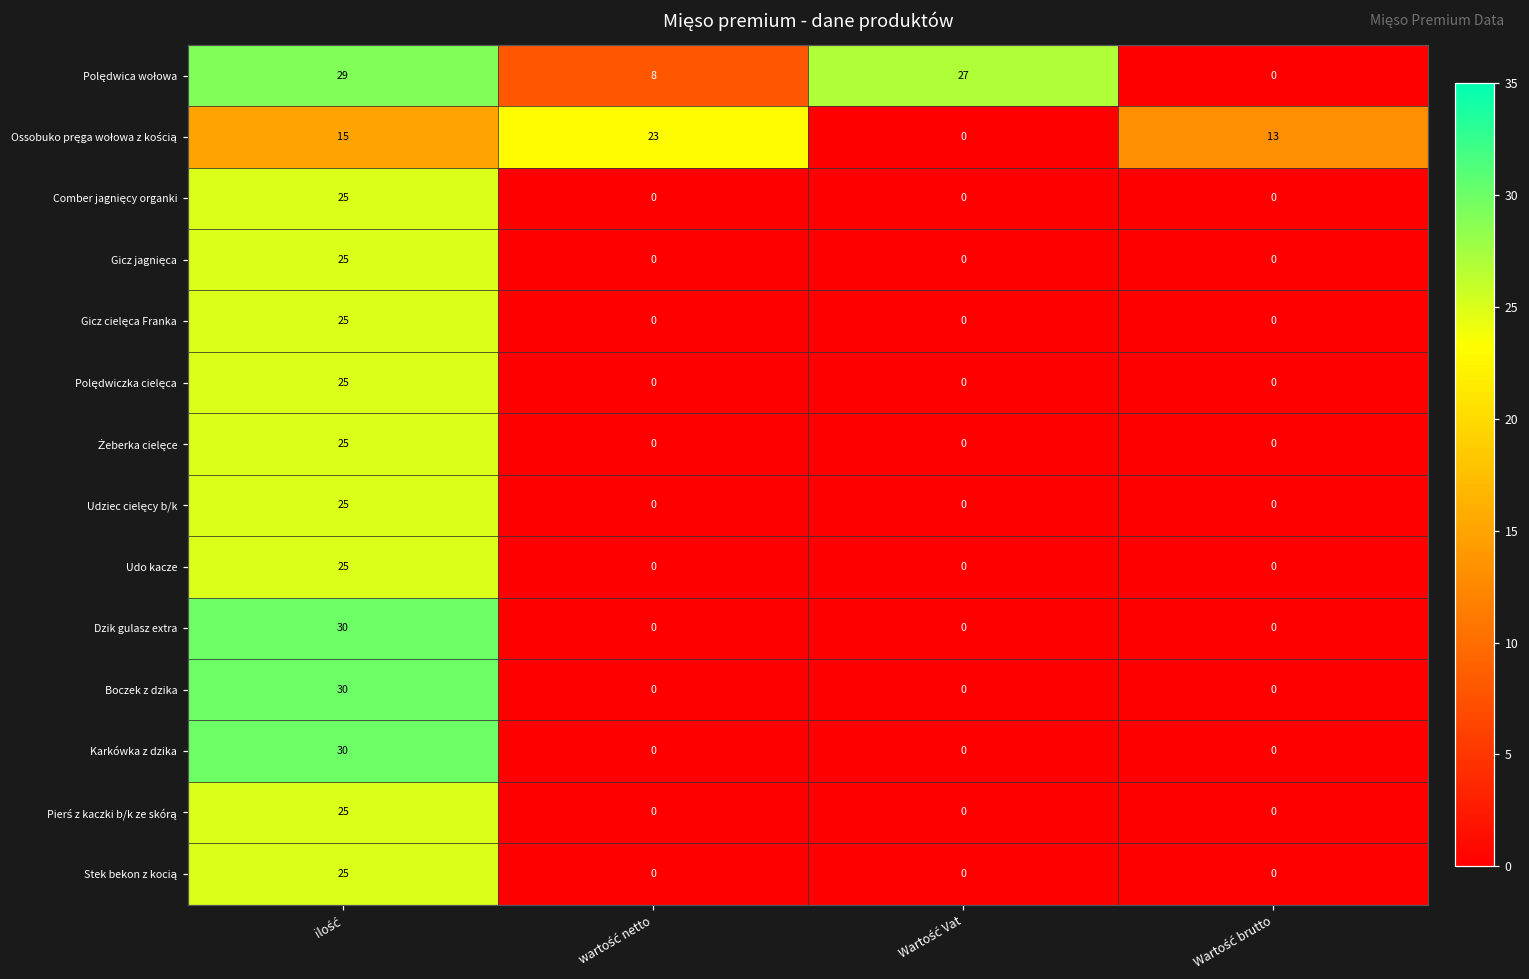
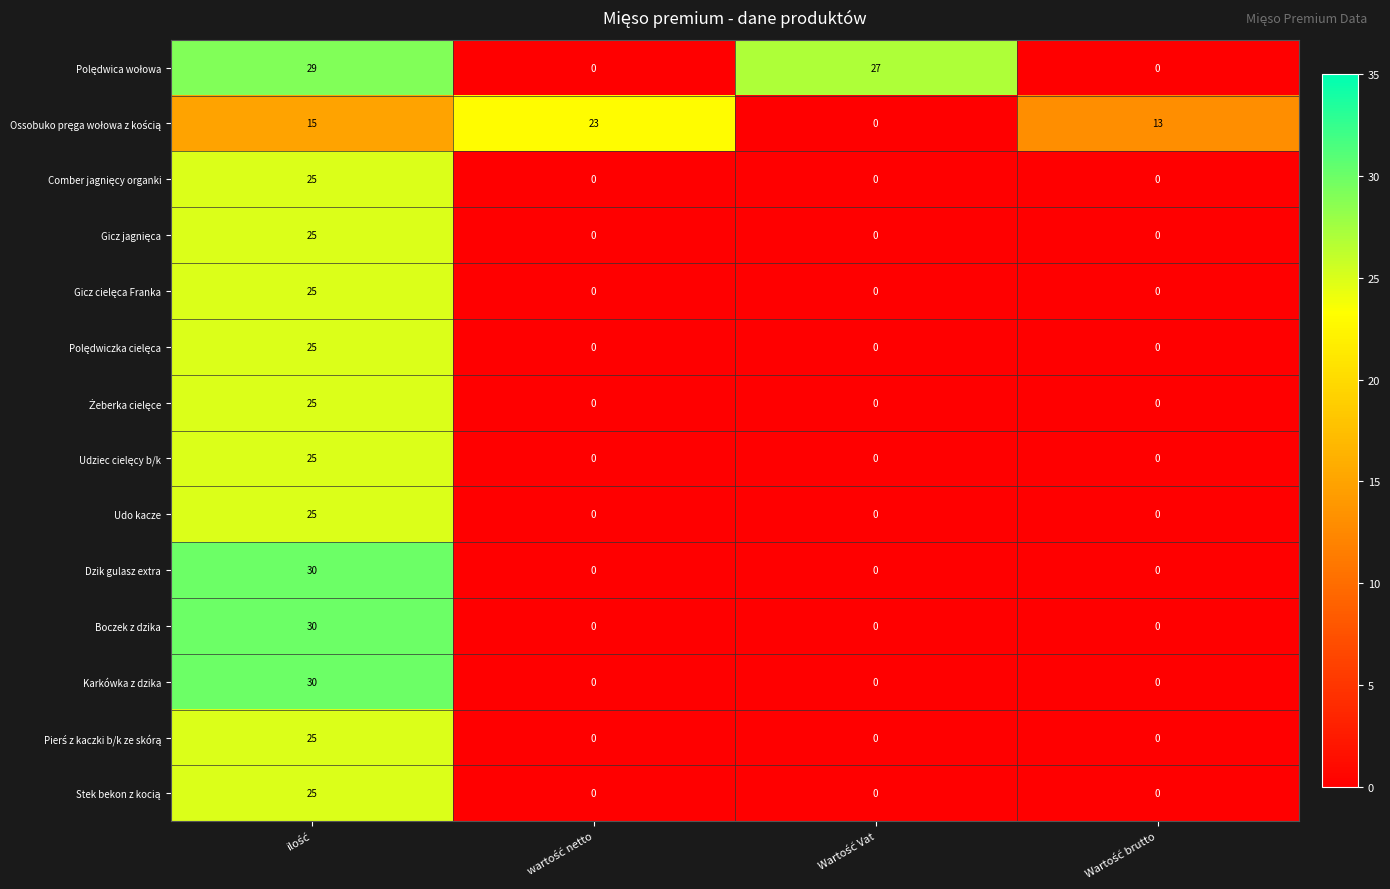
Polędwica wołowa, wartość netto: 8 -> 0
